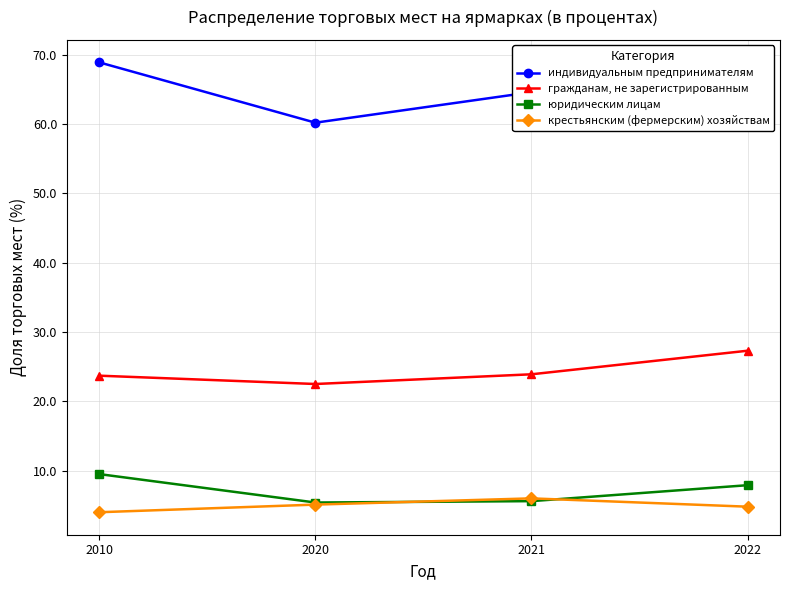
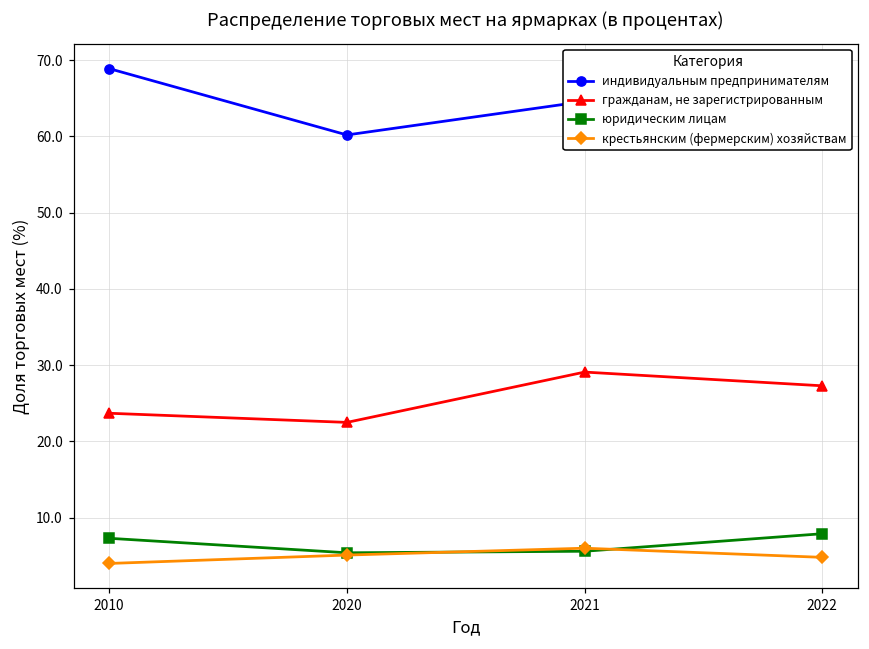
юридическим лицам, 2010: 10 -> 7
гражданам, не зарегистрированным, 2021: 24 -> 29
